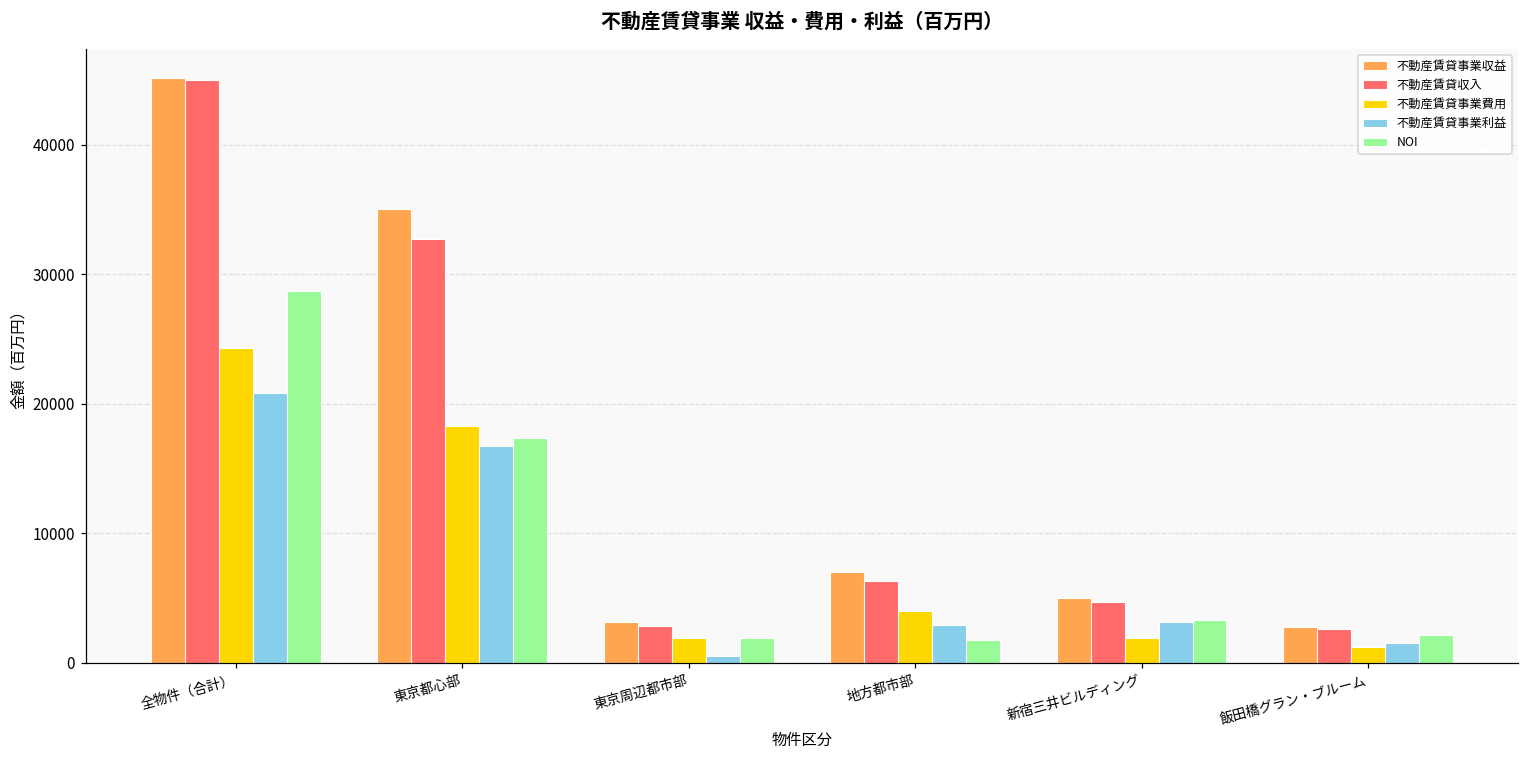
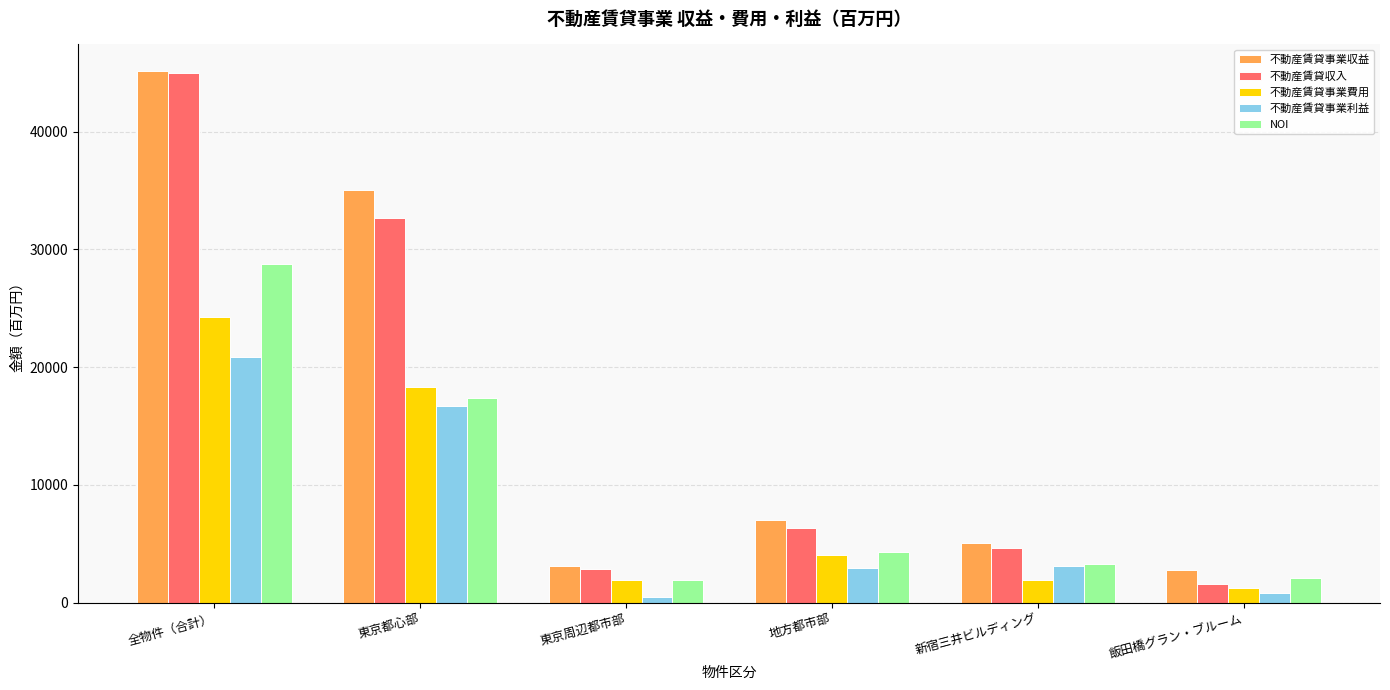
NOI, 地方都市部: 1800 -> 4300
不動産賃貸収入, 飯田橋グラン・ブルーム: 2600 -> 1600
不動産賃貸事業利益, 飯田橋グラン・ブルーム: 1600 -> 800
